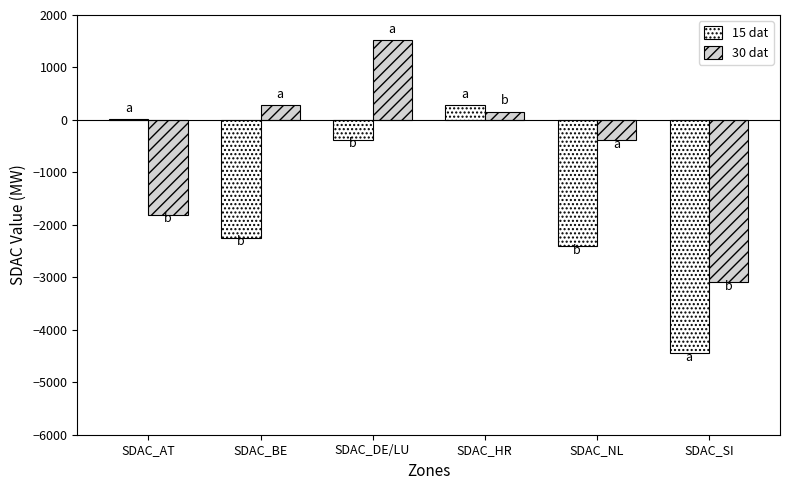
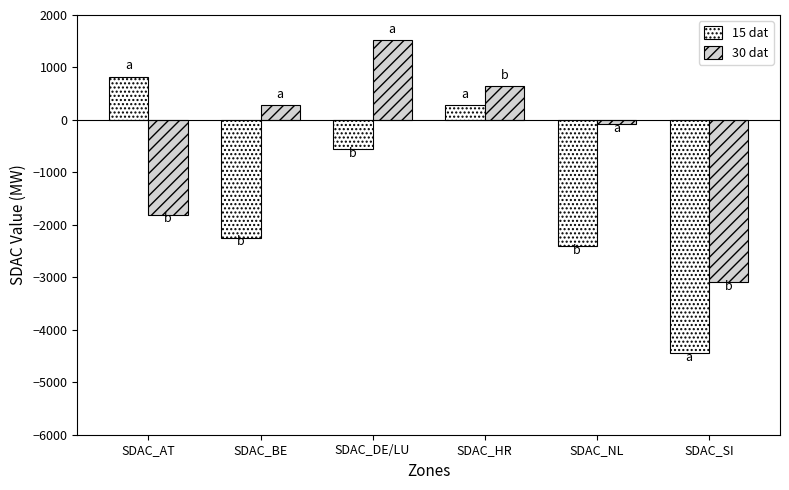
15 dat, SDAC_AT: 0 -> 800
15 dat, SDAC_DE/LU: -400 -> -600
30 dat, SDAC_HR: 200 -> 700
30 dat, SDAC_NL: -400 -> -100
